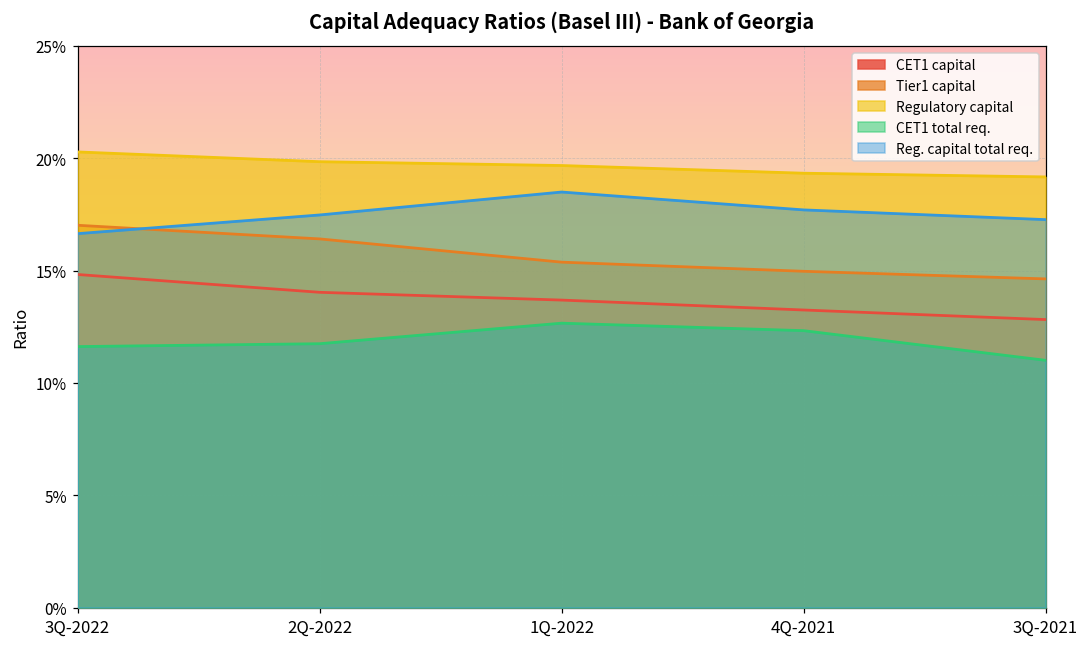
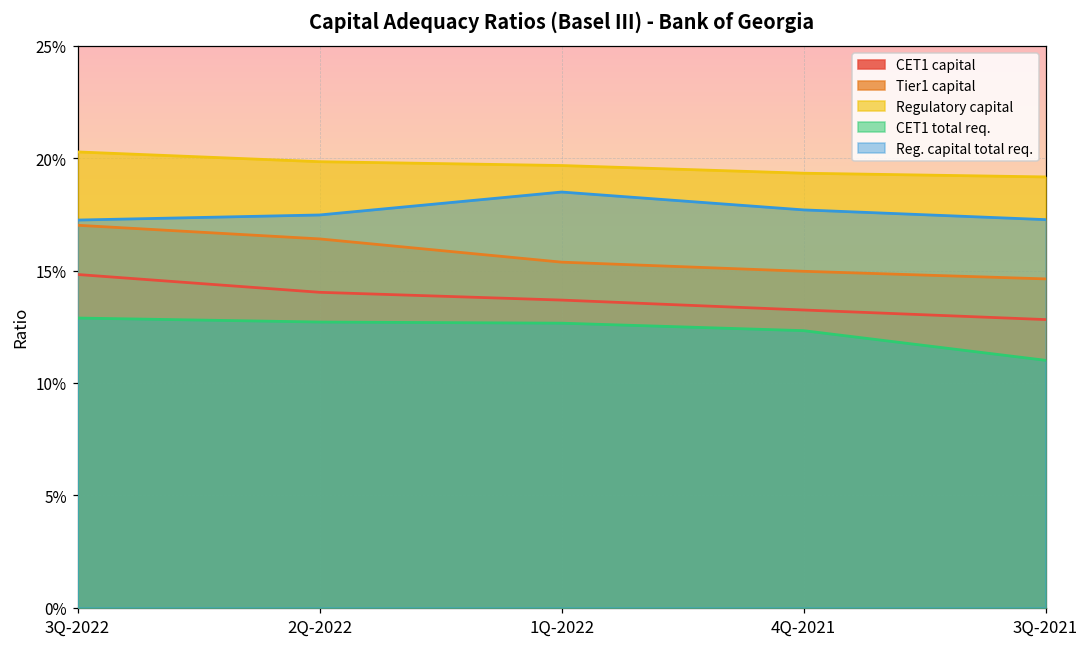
CET1 total req., 3Q-2022: 11.6% -> 12.9%
Reg. capital total req., 3Q-2022: 16.6% -> 17.2%
CET1 total req., 2Q-2022: 11.7% -> 12.7%
